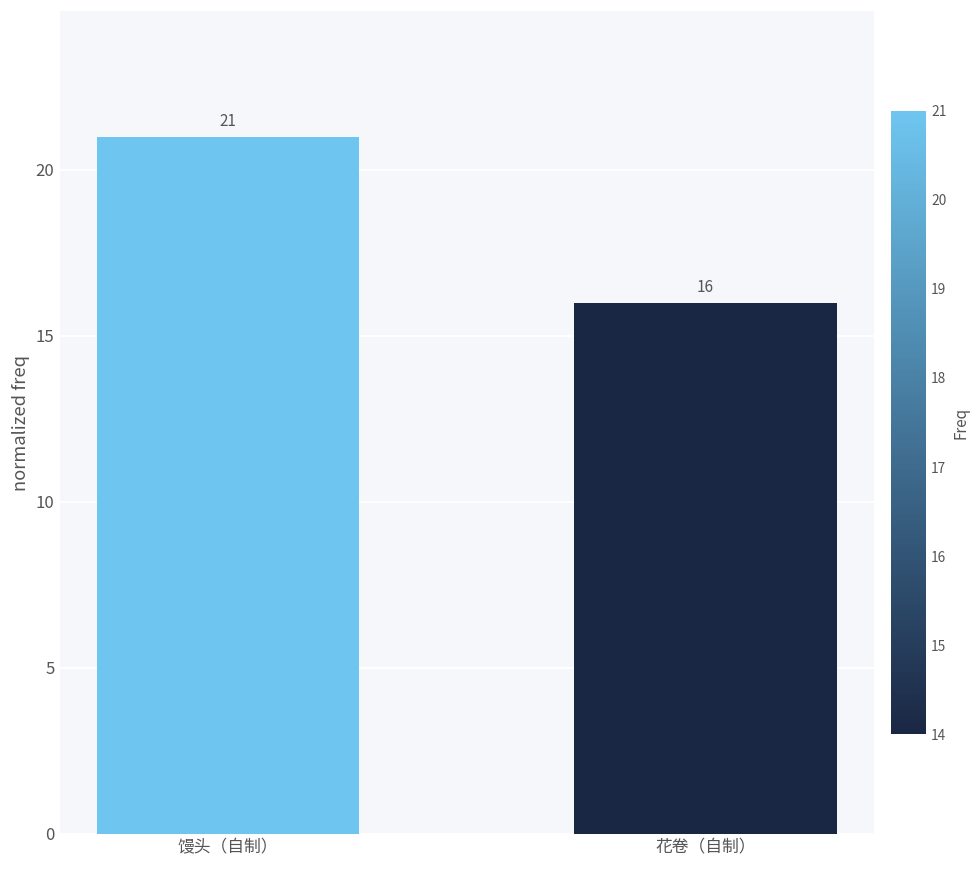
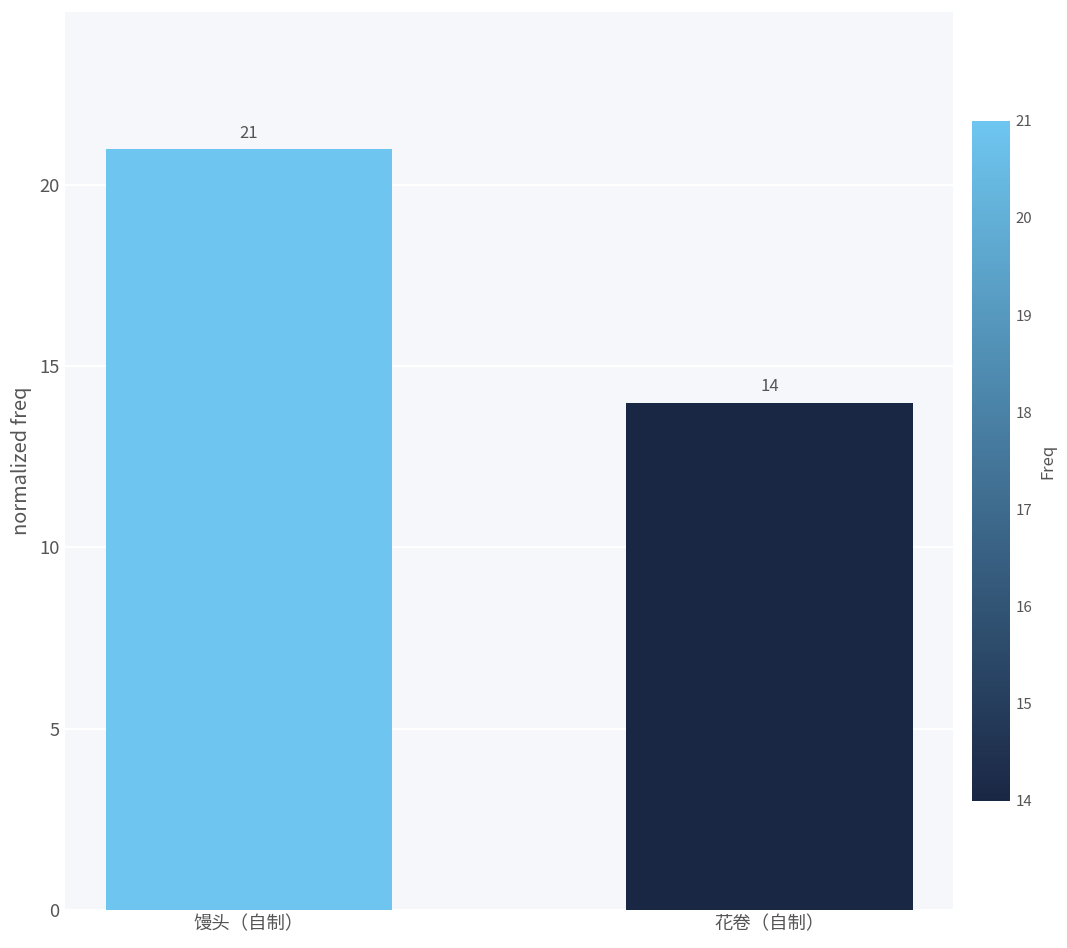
花卷（自制）: 16 -> 14
